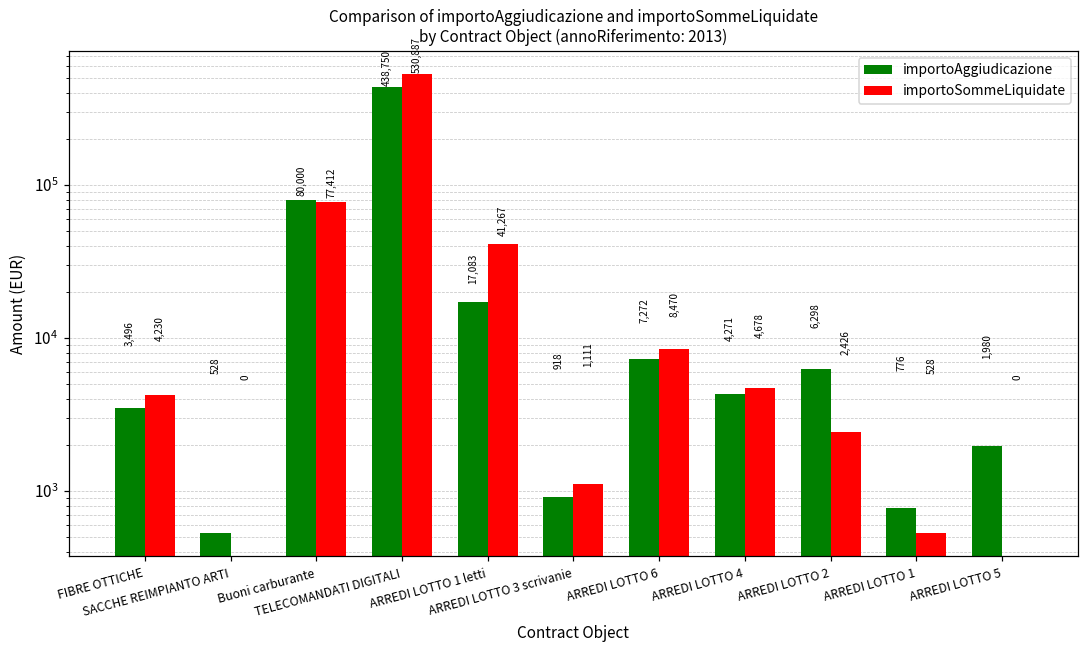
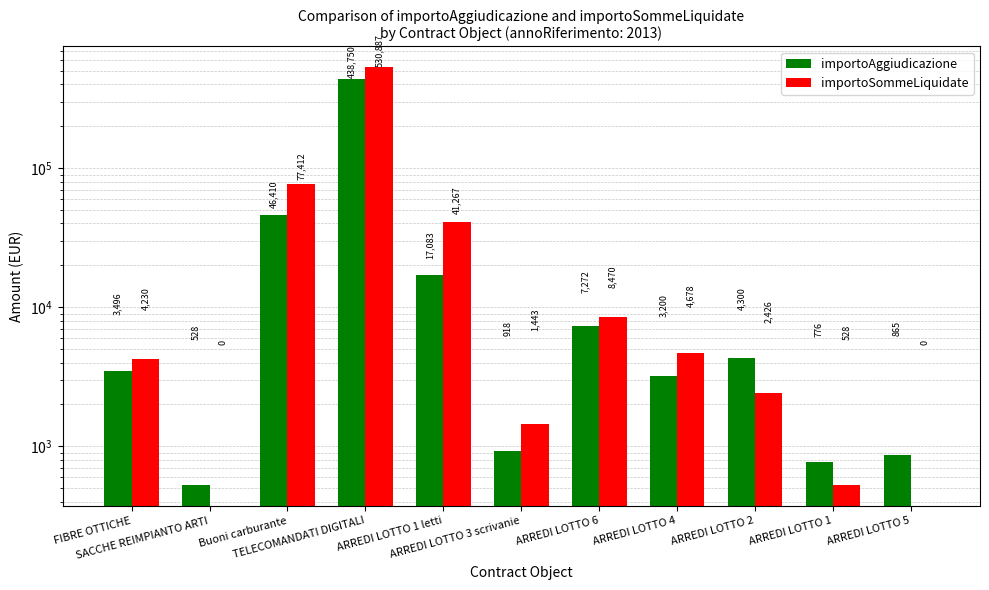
importoAggiudicazione, Buoni carburante: 80,000 -> 46,410
importoSommeLiquidate, ARREDI LOTTO 3 scrivanie: 1,111 -> 1,443
importoAggiudicazione, ARREDI LOTTO 4: 4,271 -> 3,200
importoAggiudicazione, ARREDI LOTTO 2: 6,298 -> 4,300
importoAggiudicazione, ARREDI LOTTO 5: 1,980 -> 865
